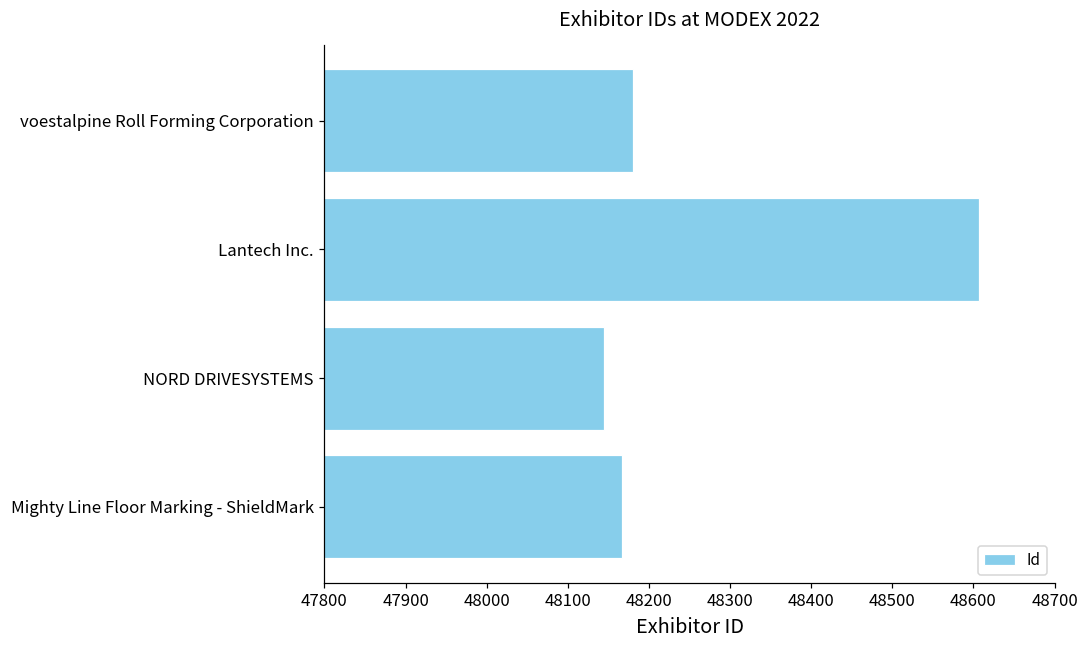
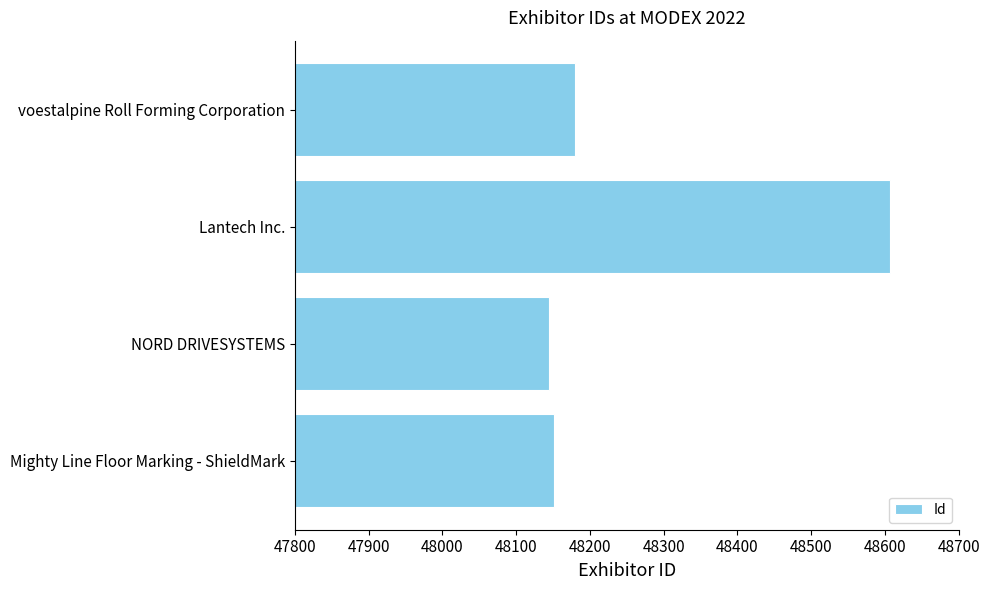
Mighty Line Floor Marking - ShieldMark: 48170 -> 48150
